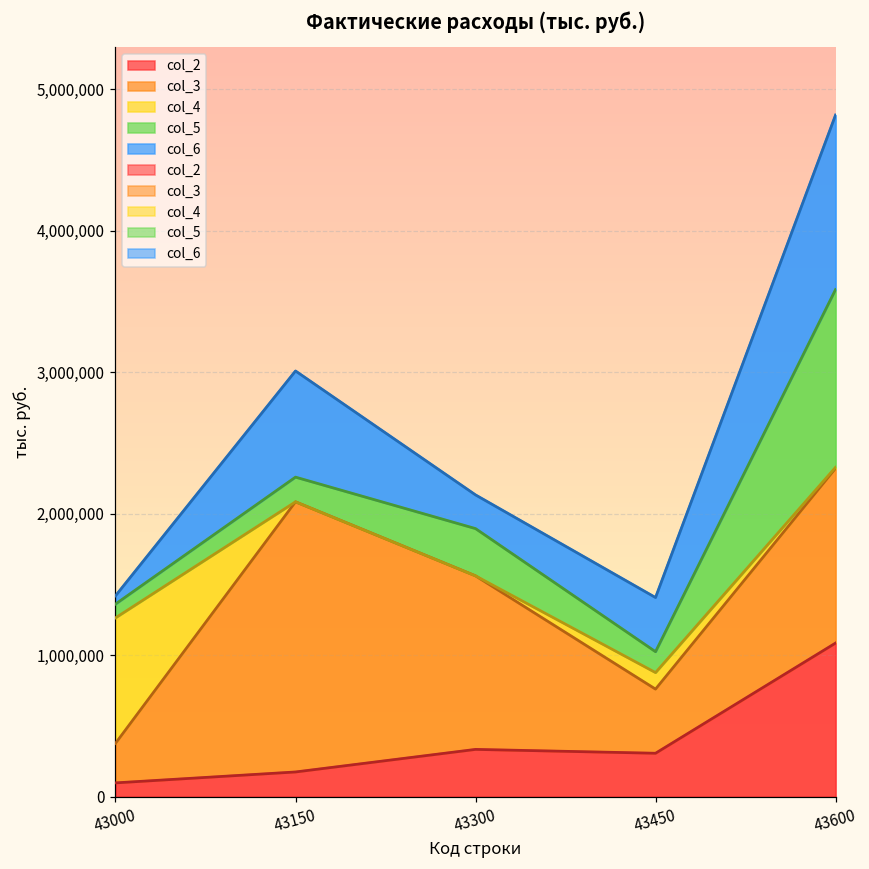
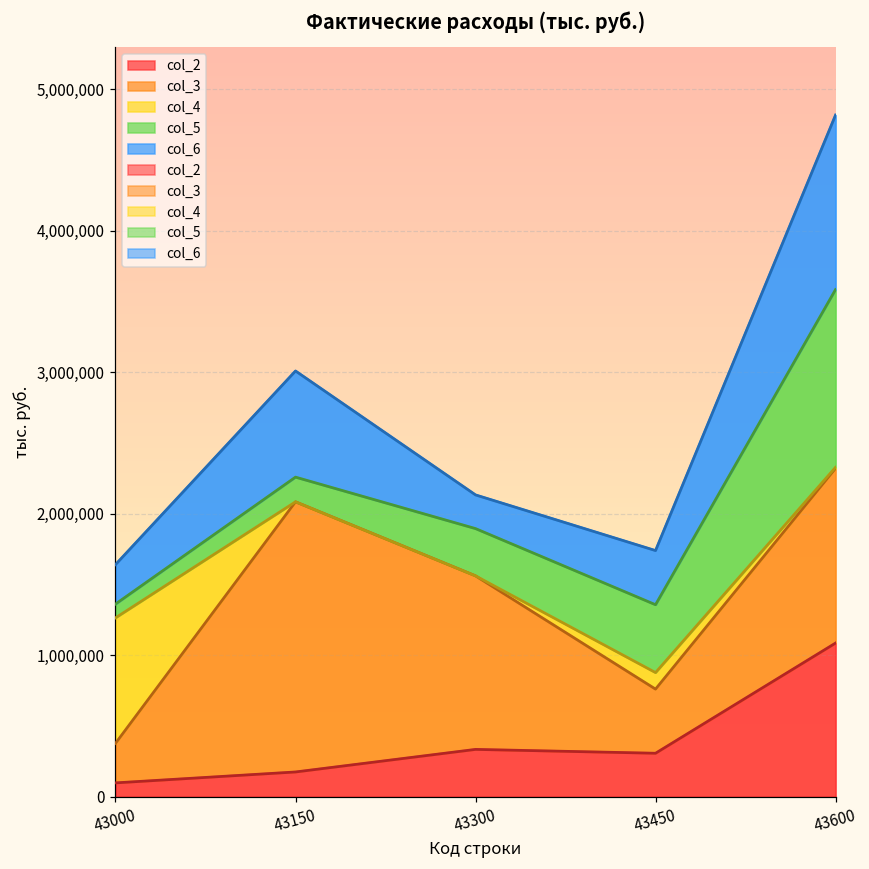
col_6, 43000: 60,000 -> 280,000
col_5, 43450: 150,000 -> 480,000
